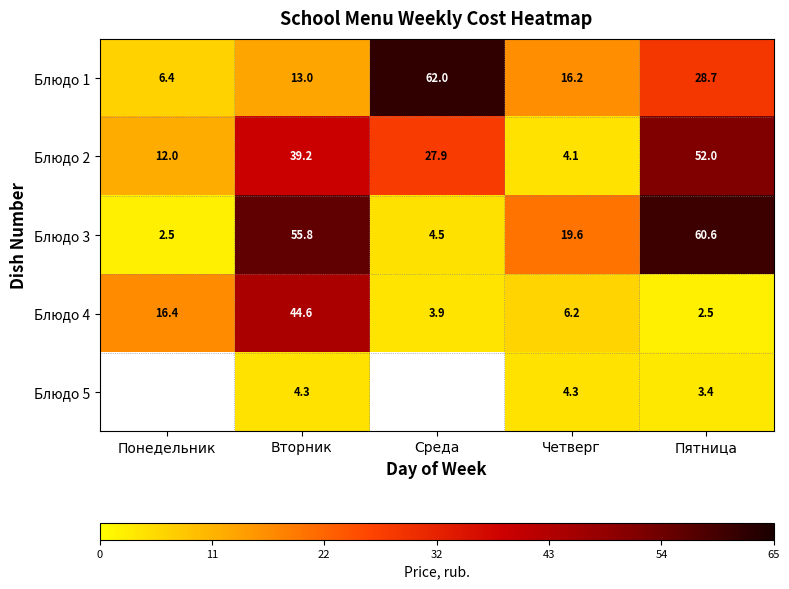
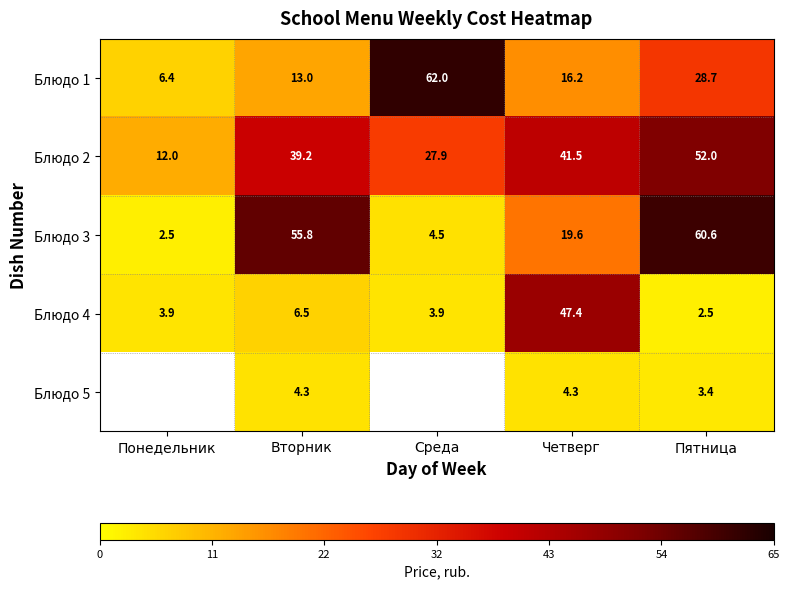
Блюдо 2, Четверг: 4.1 -> 41.5
Блюдо 4, Понедельник: 16.4 -> 3.9
Блюдо 4, Вторник: 44.6 -> 6.5
Блюдо 4, Четверг: 6.2 -> 47.4
